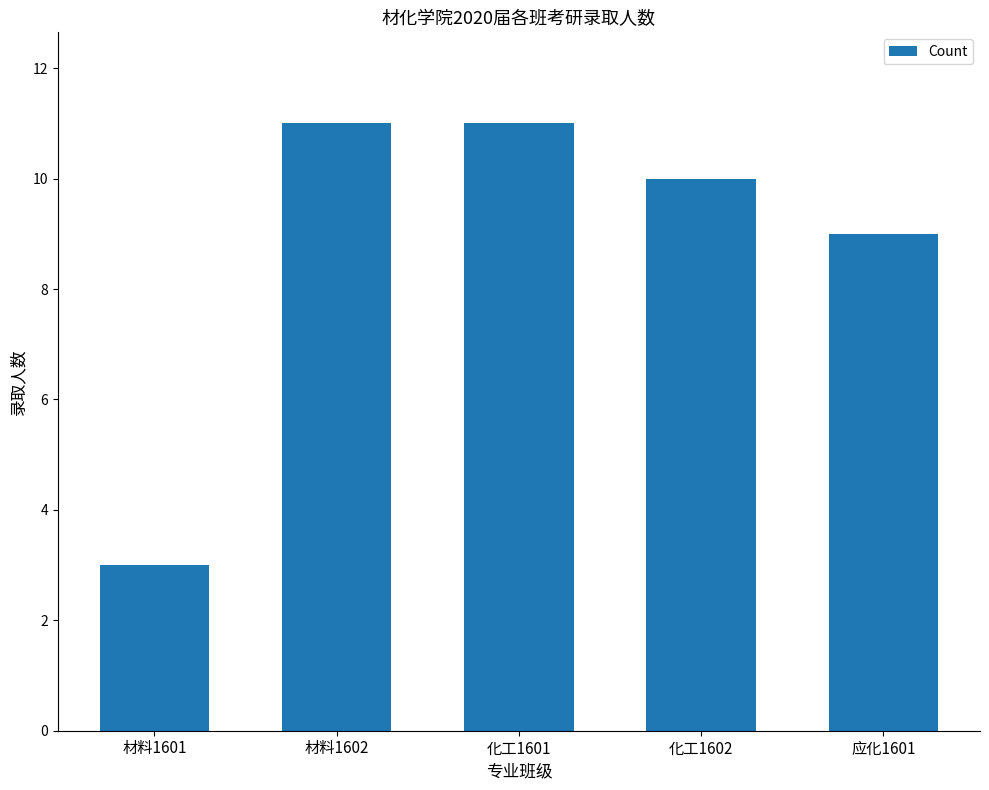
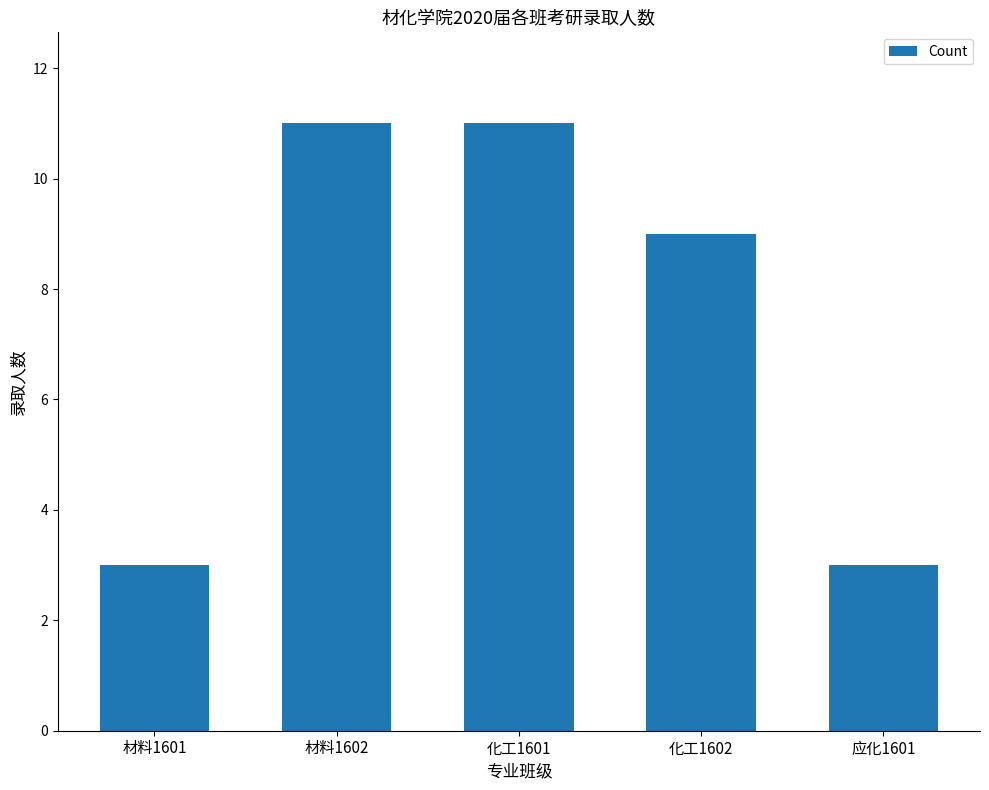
化工1602: 10 -> 9
应化1601: 9 -> 3
